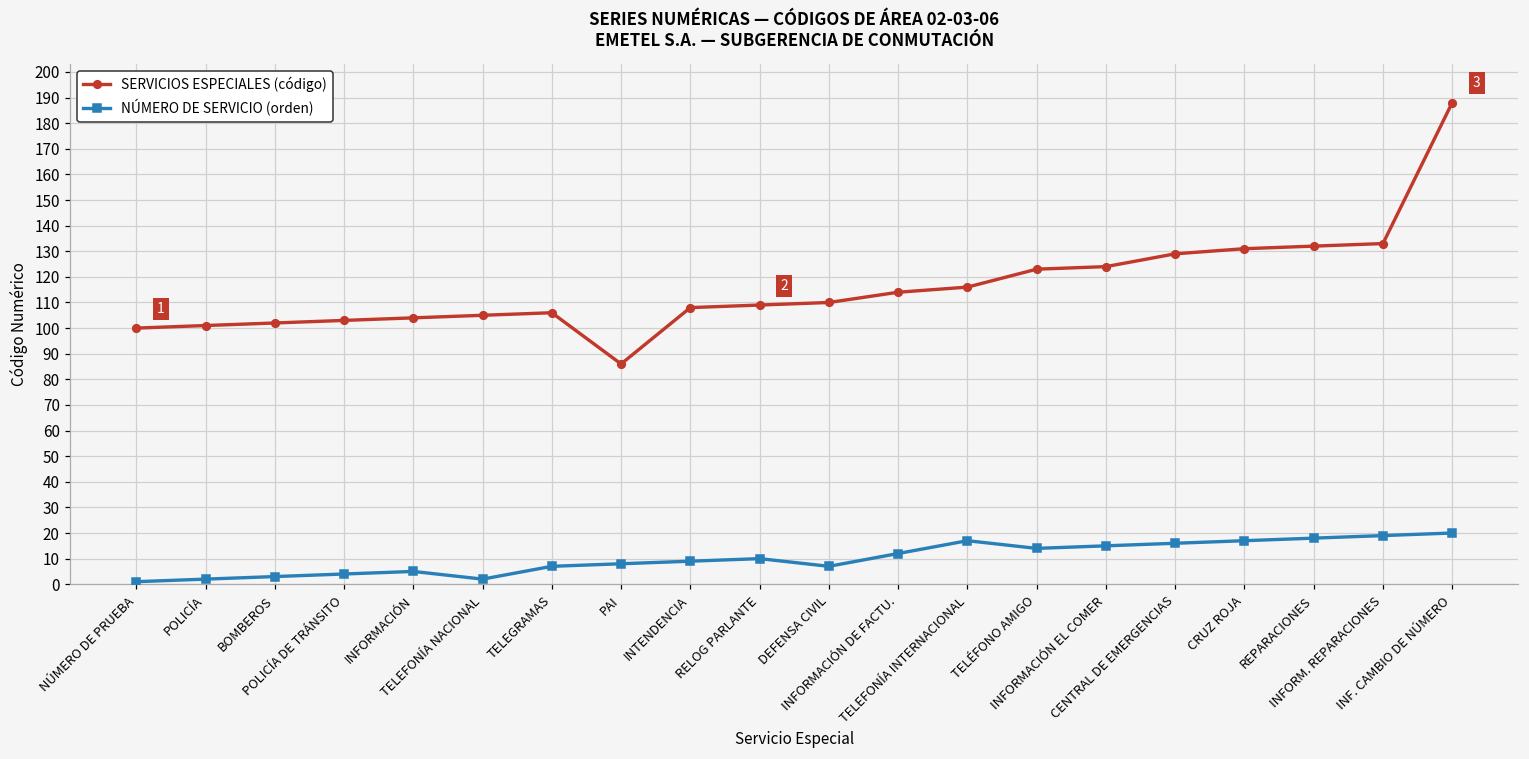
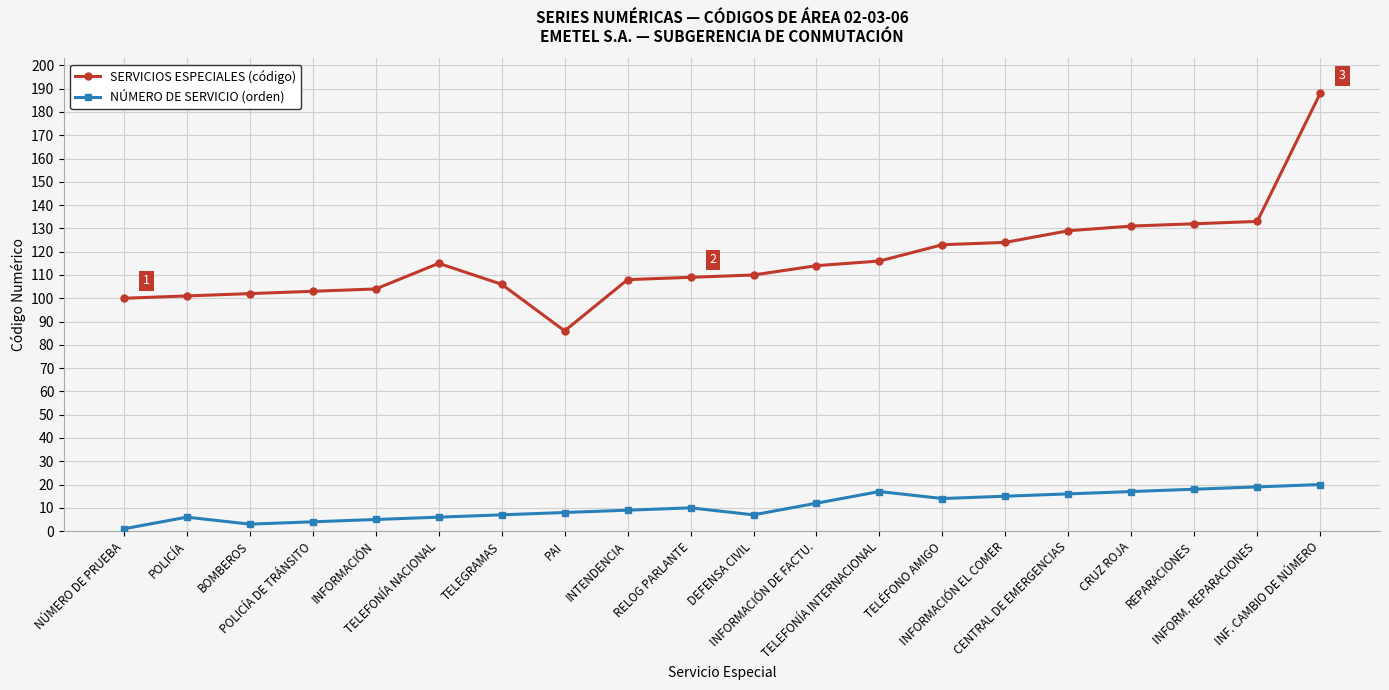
NÚMERO DE SERVICIO (orden), POLICÍA: 2 -> 6
SERVICIOS ESPECIALES (código), TELEFONÍA NACIONAL: 105 -> 115
NÚMERO DE SERVICIO (orden), TELEFONÍA NACIONAL: 2 -> 6
